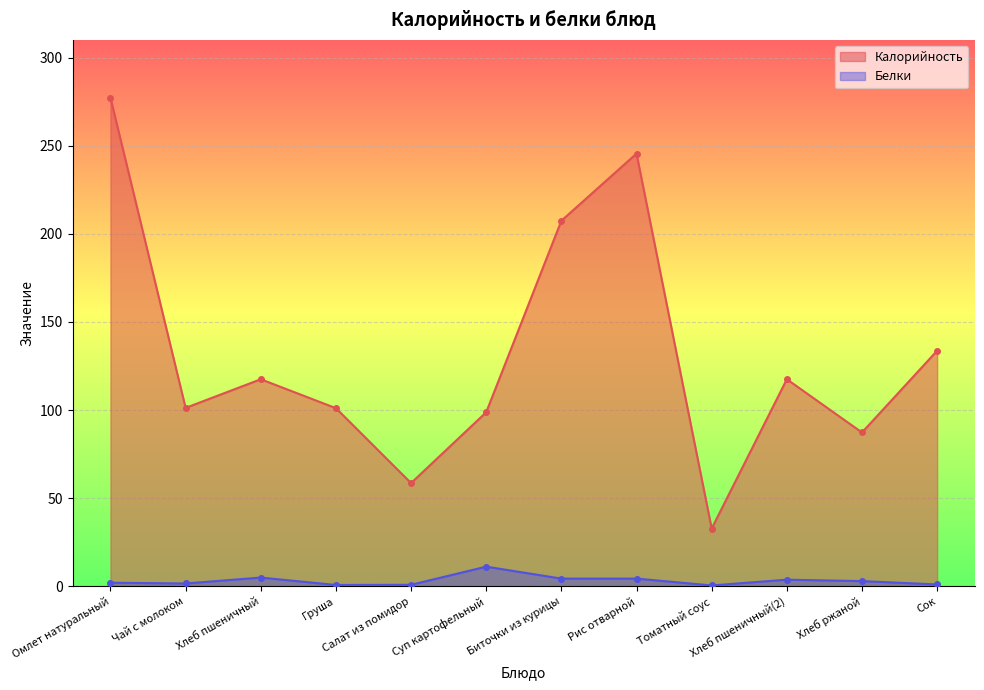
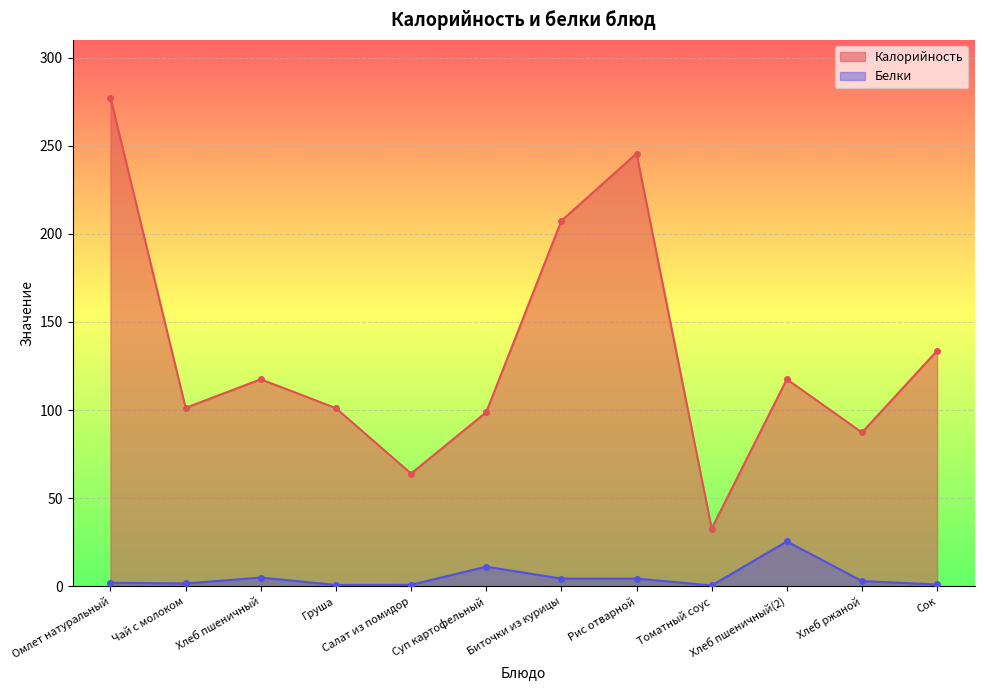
Калорийность, Салат из помидор: 59 -> 64
Белки, Хлеб пшеничный(2): 4 -> 26
